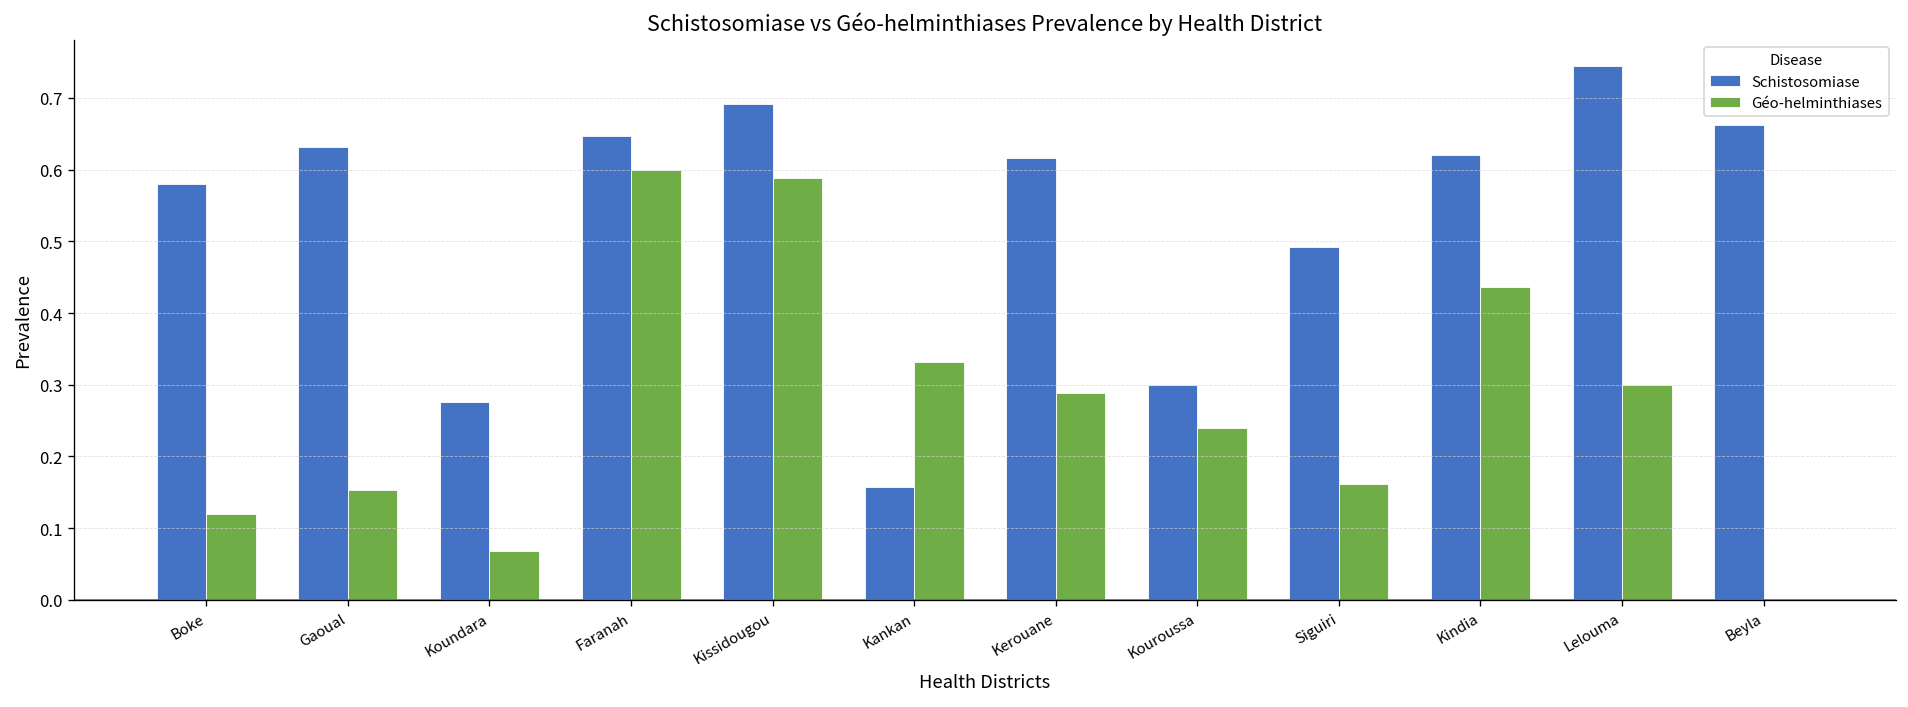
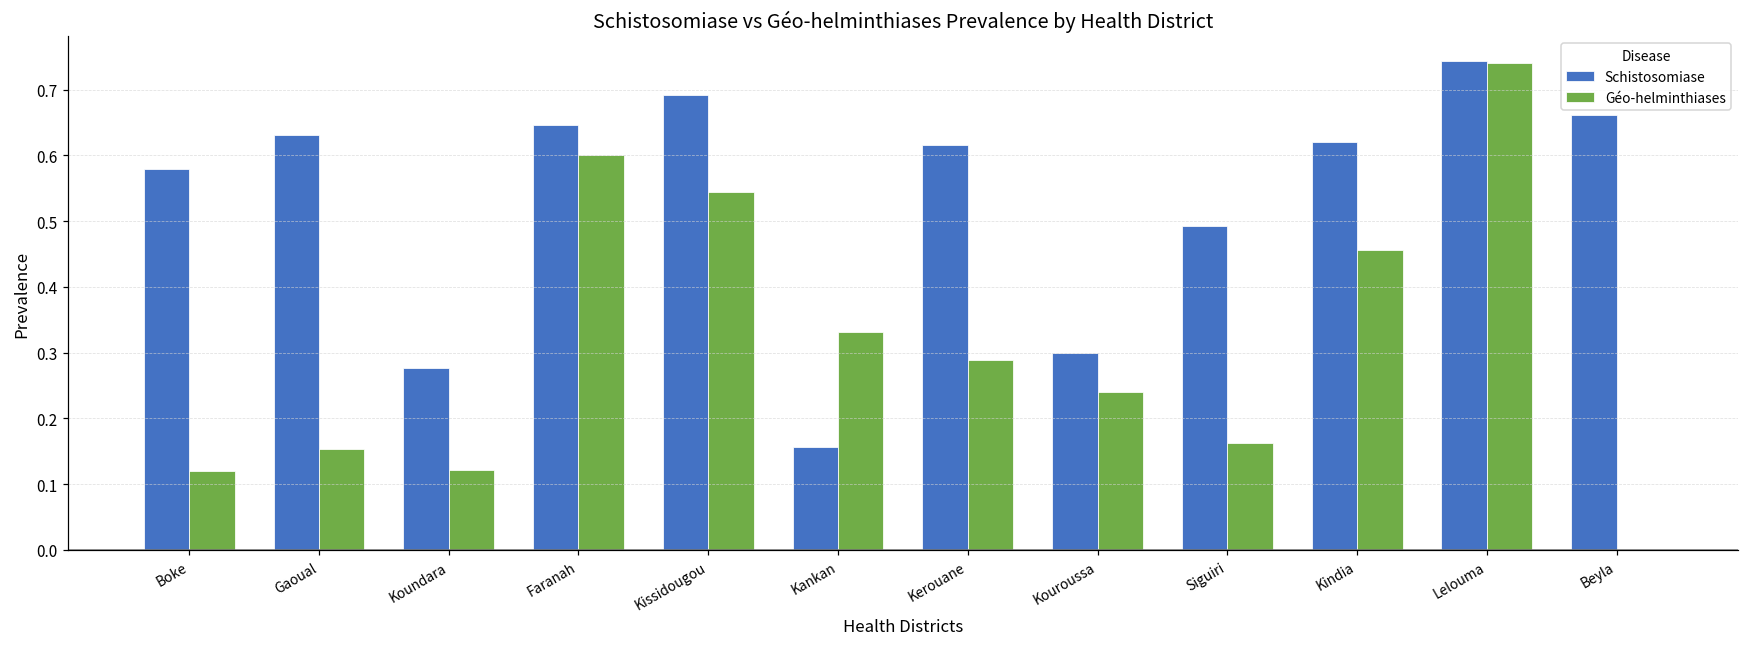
Géo-helminthiases, Koundara: 0.07 -> 0.12
Géo-helminthiases, Kissidougou: 0.59 -> 0.54
Géo-helminthiases, Kindia: 0.44 -> 0.46
Géo-helminthiases, Lelouma: 0.30 -> 0.74
